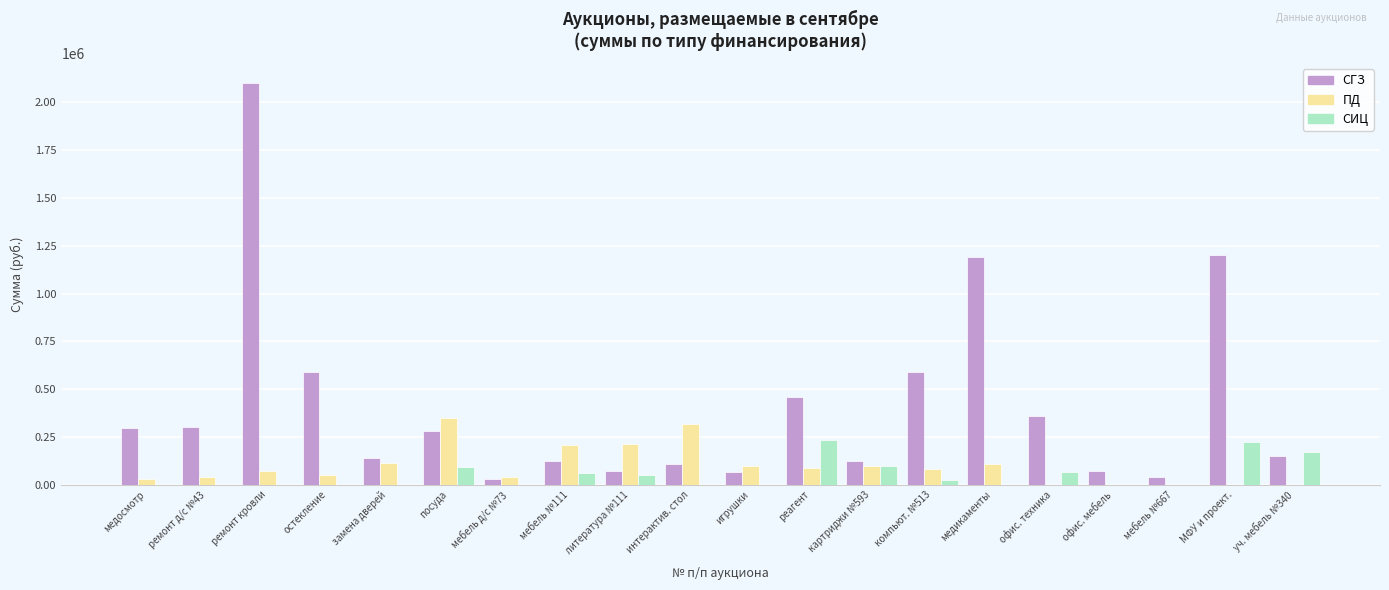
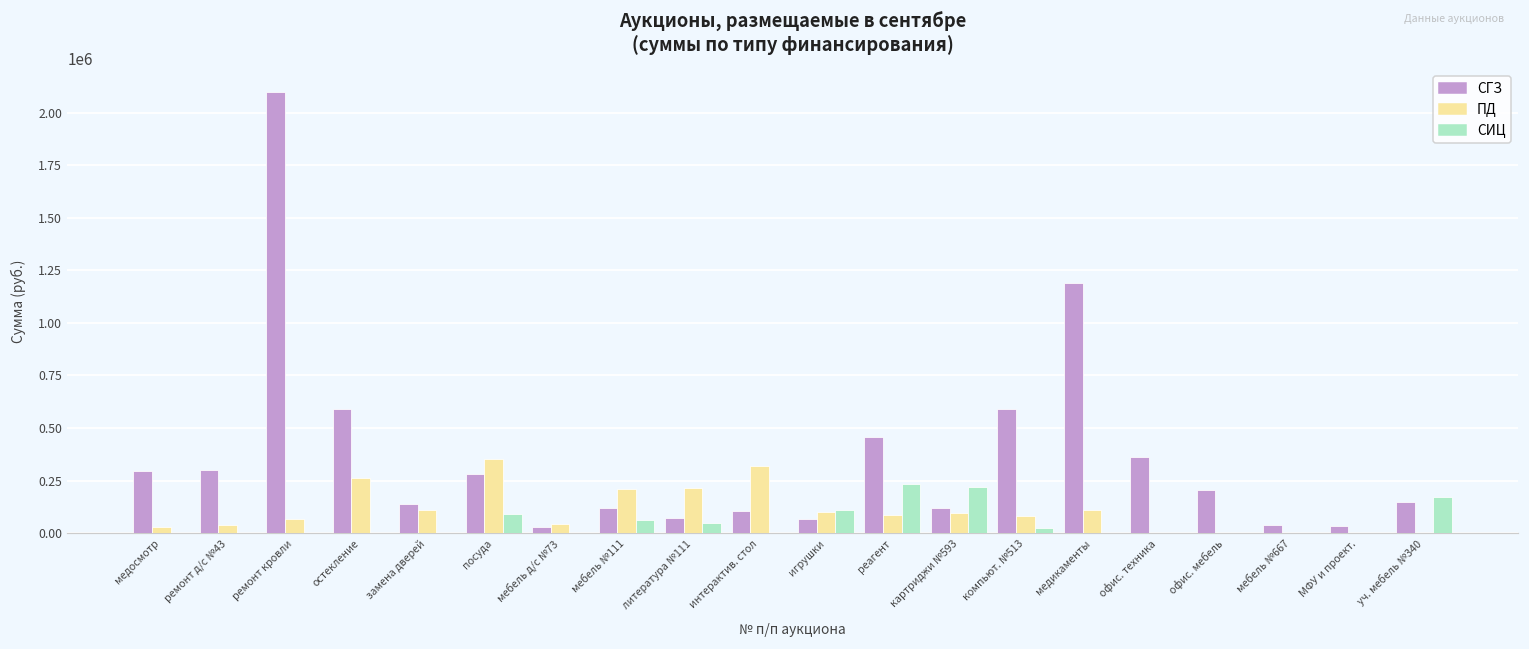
ПД, остекление: 50000 -> 260000
СИЦ, игрушки: 0 -> 110000
СИЦ, картриджи №593: 100000 -> 220000
СИЦ, офис. техника: 70000 -> 0
СГЗ, офис. мебель: 70000 -> 200000
СГЗ, МФУ и проект.: 1200000 -> 30000
СИЦ, МФУ и проект.: 220000 -> 0
